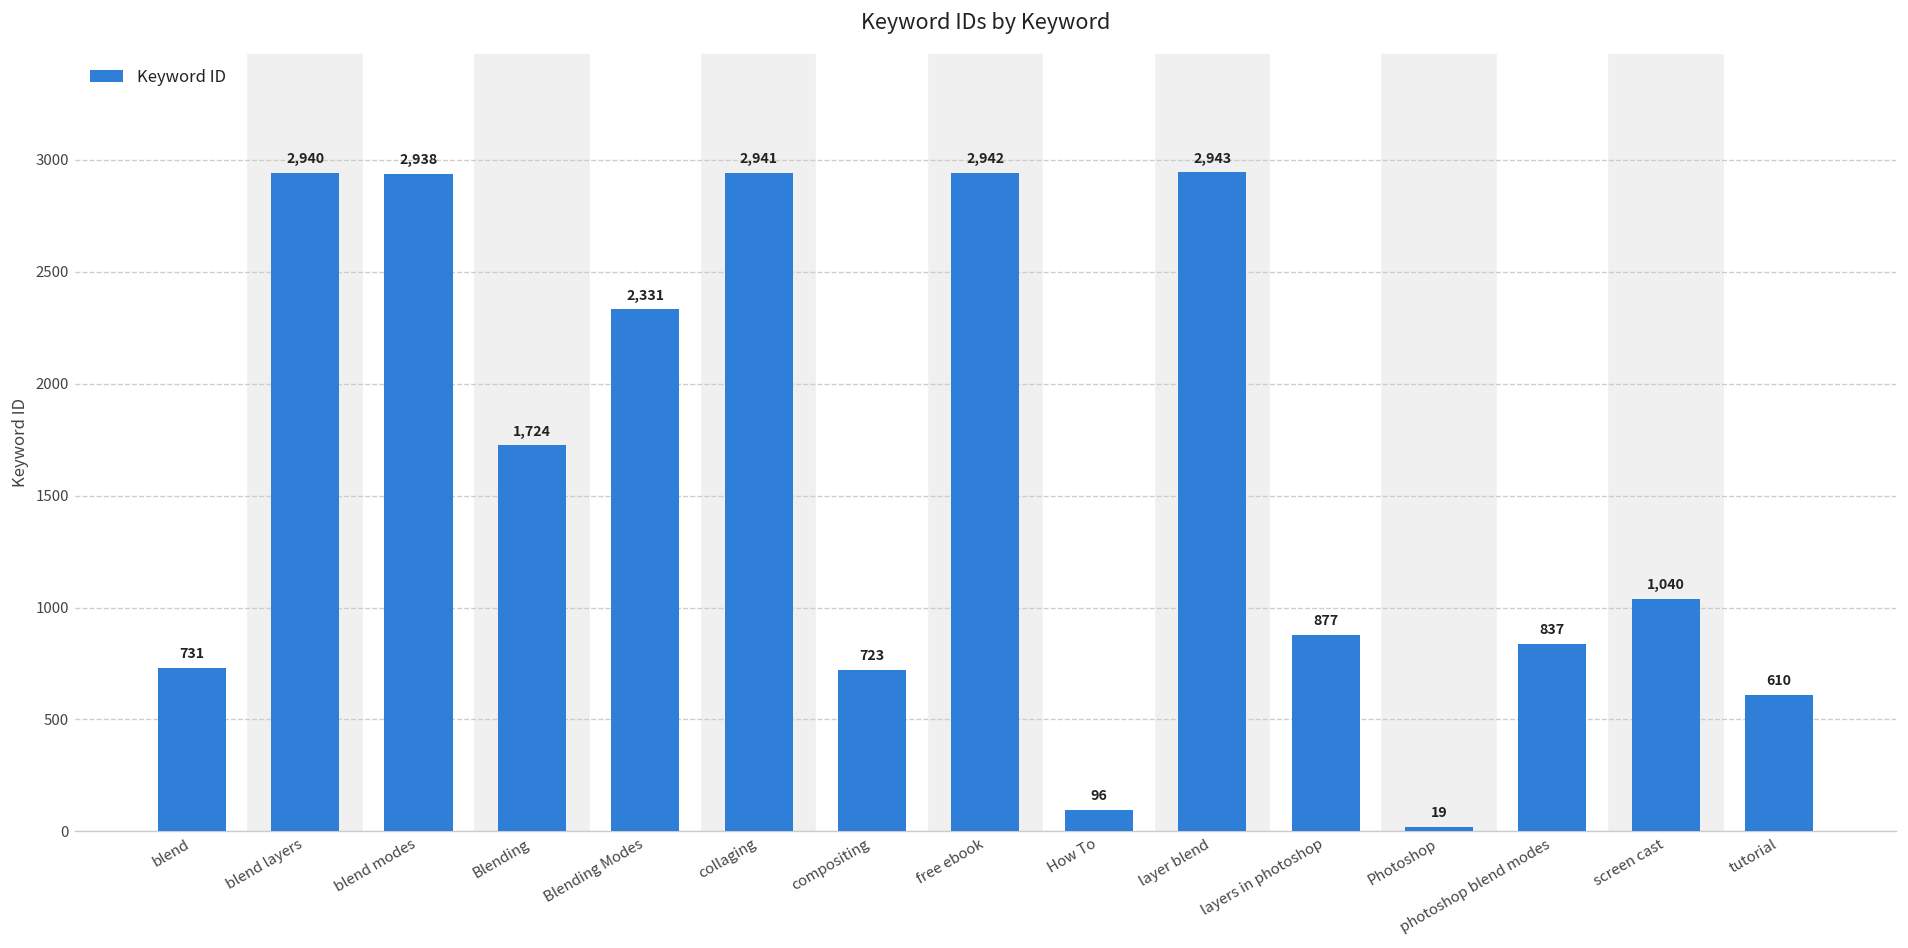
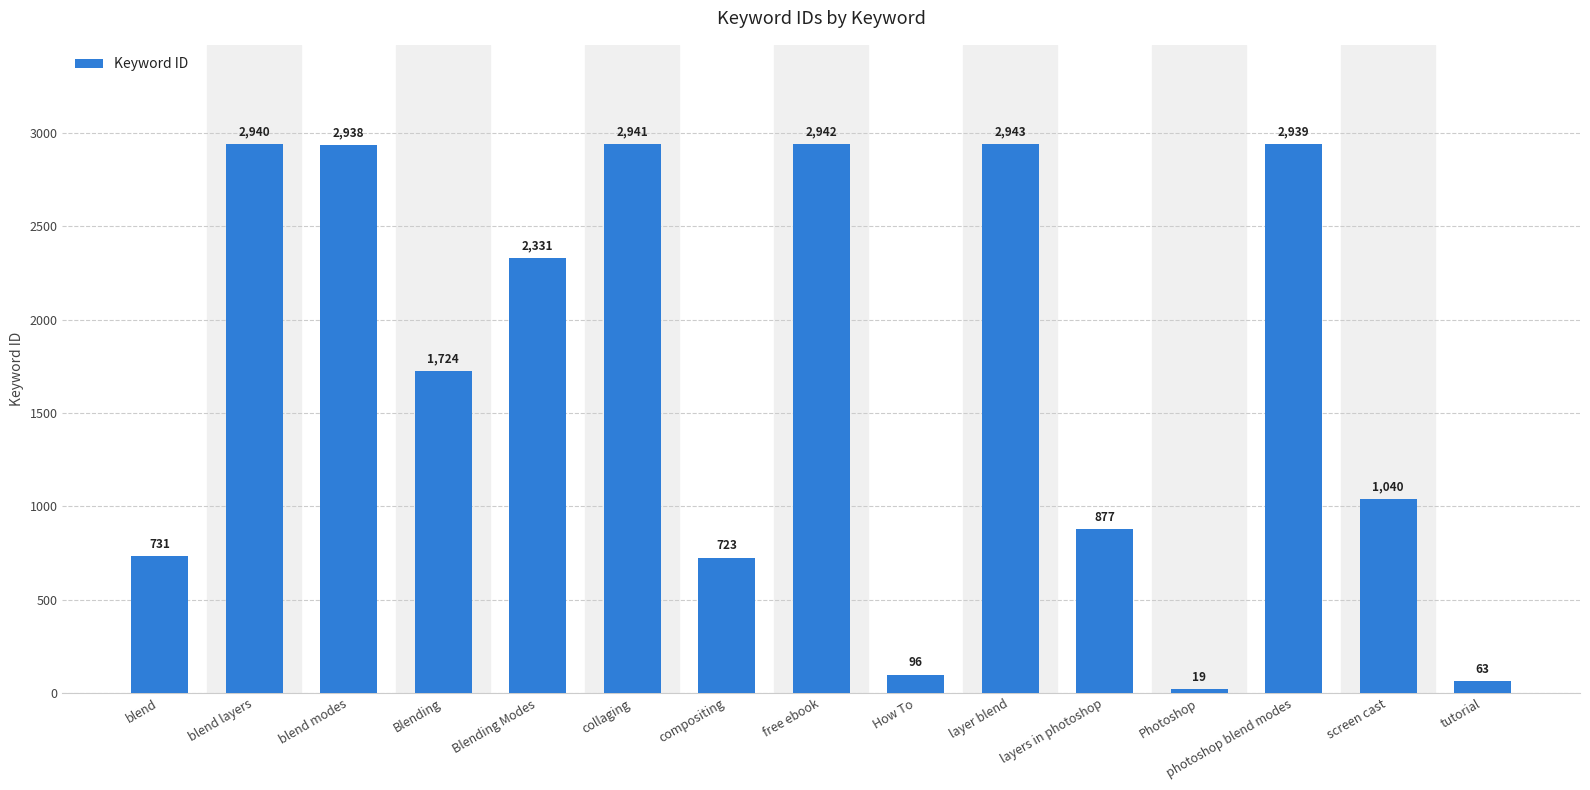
photoshop blend modes: 837 -> 2,939
tutorial: 610 -> 63
